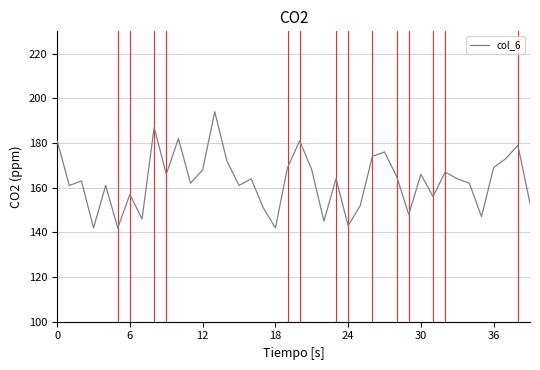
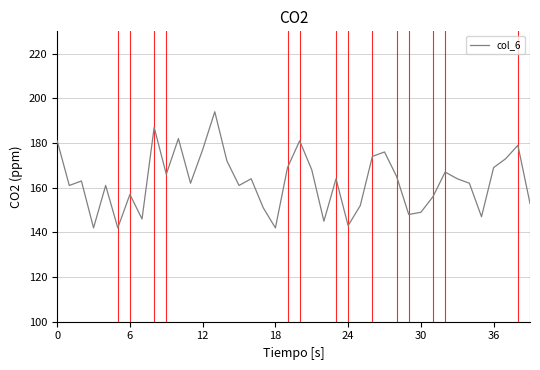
12: 168 -> 177
30: 166 -> 149
